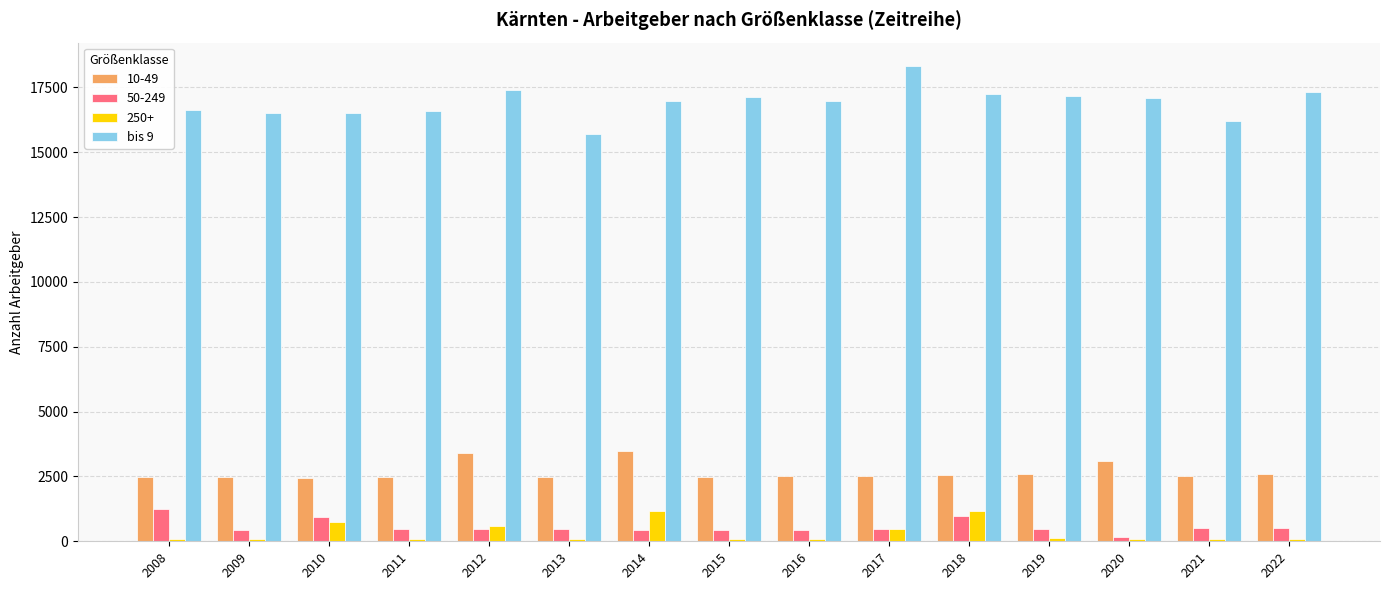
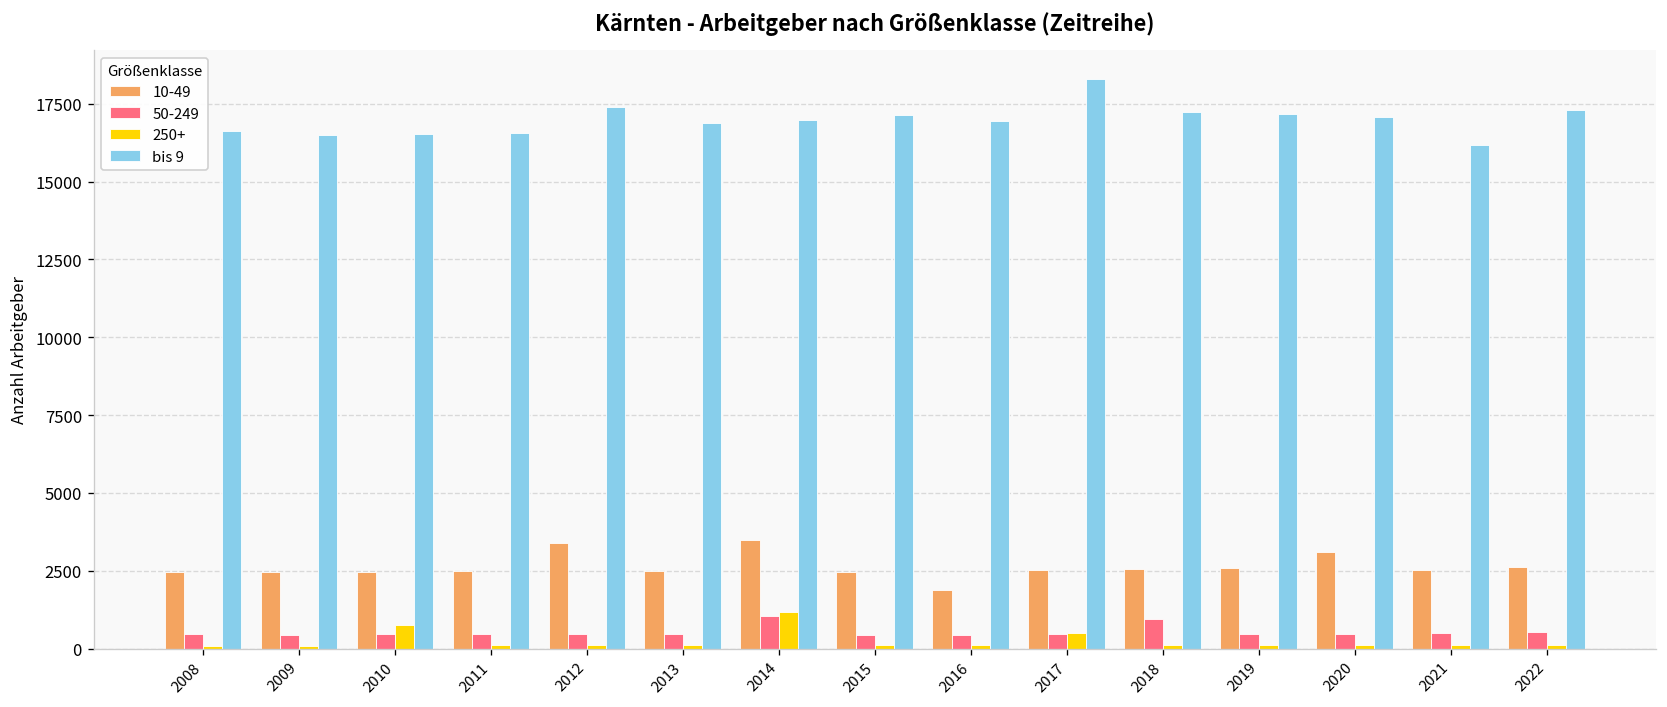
50-249, 2008: 1300 -> 500
50-249, 2010: 900 -> 500
250+, 2012: 600 -> 100
bis 9, 2013: 15700 -> 16900
50-249, 2014: 400 -> 1000
10-49, 2016: 2500 -> 1900
250+, 2018: 1200 -> 100
50-249, 2020: 200 -> 500
